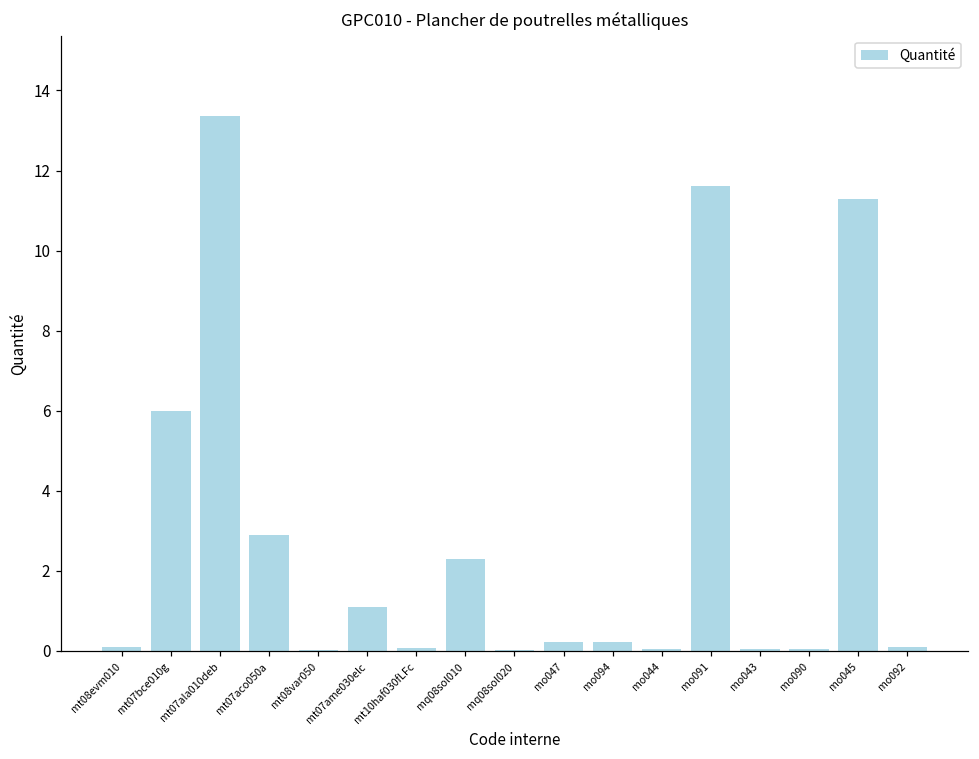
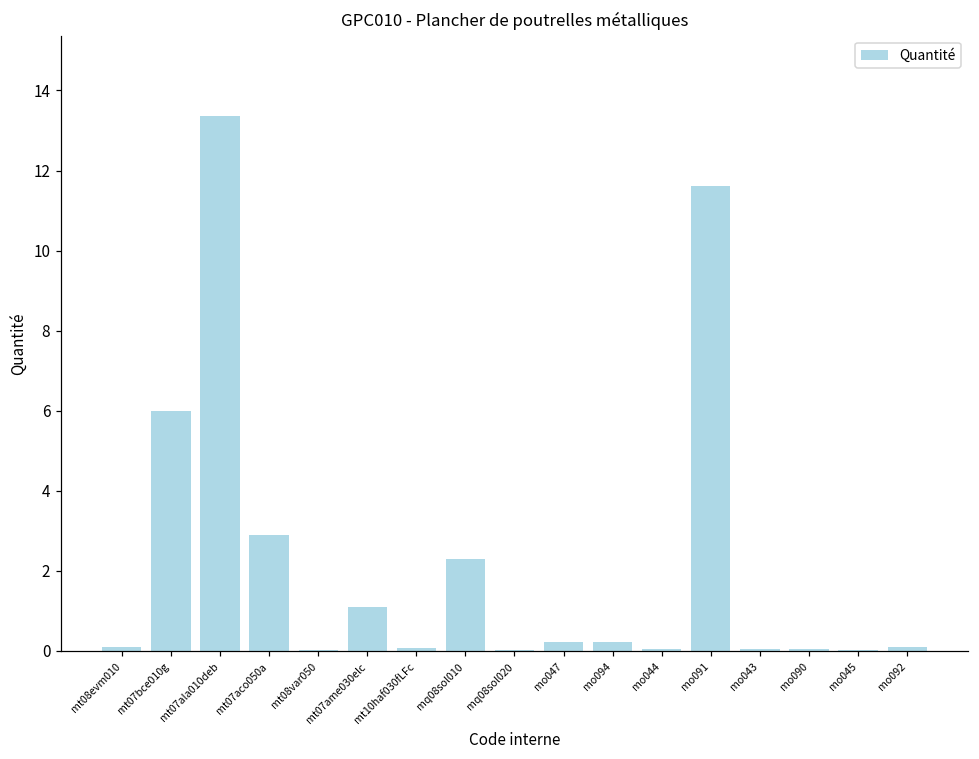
mo045: 11.3 -> 0.0
